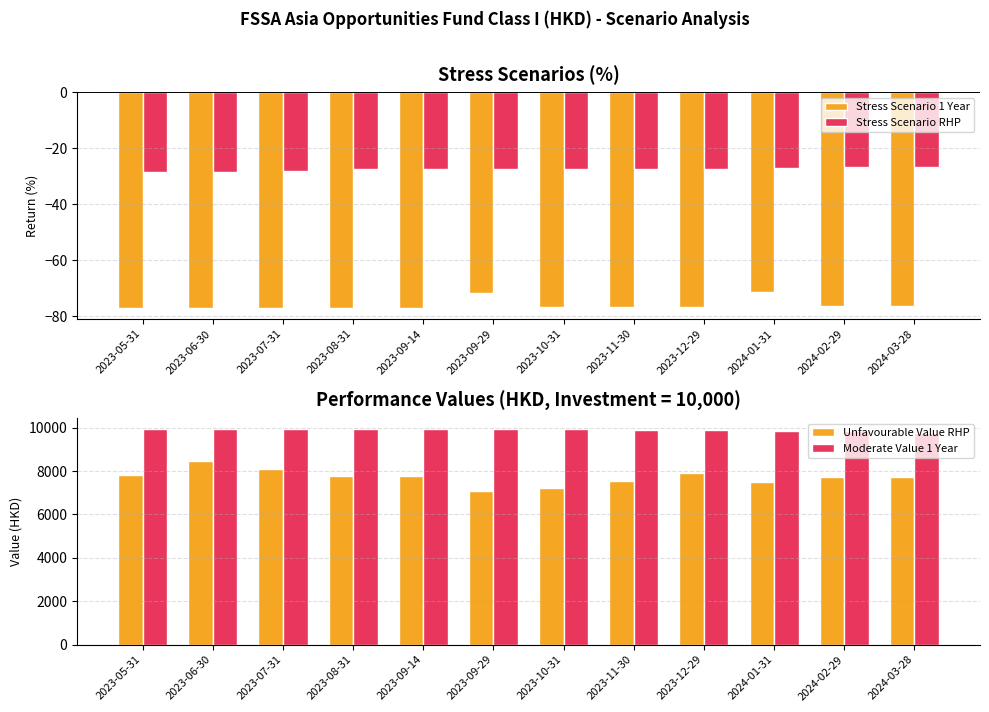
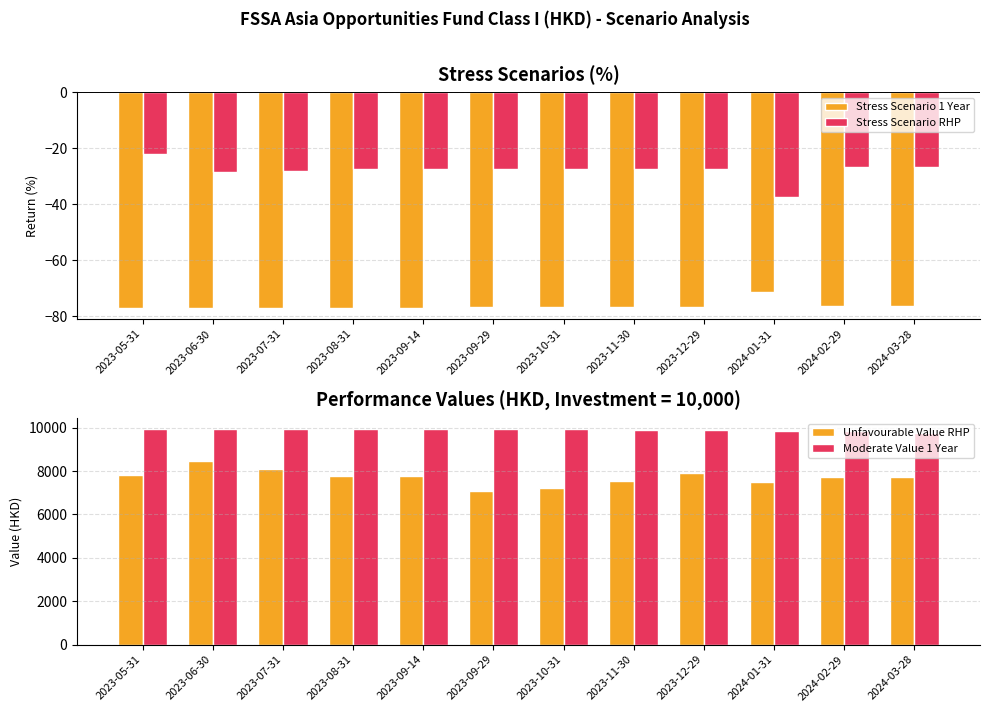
Stress Scenarios (%), Stress Scenario RHP, 2023-05-31: -28 -> -22
Stress Scenarios (%), Stress Scenario 1 Year, 2023-09-29: -72 -> -77
Stress Scenarios (%), Stress Scenario RHP, 2024-01-31: -27 -> -37
